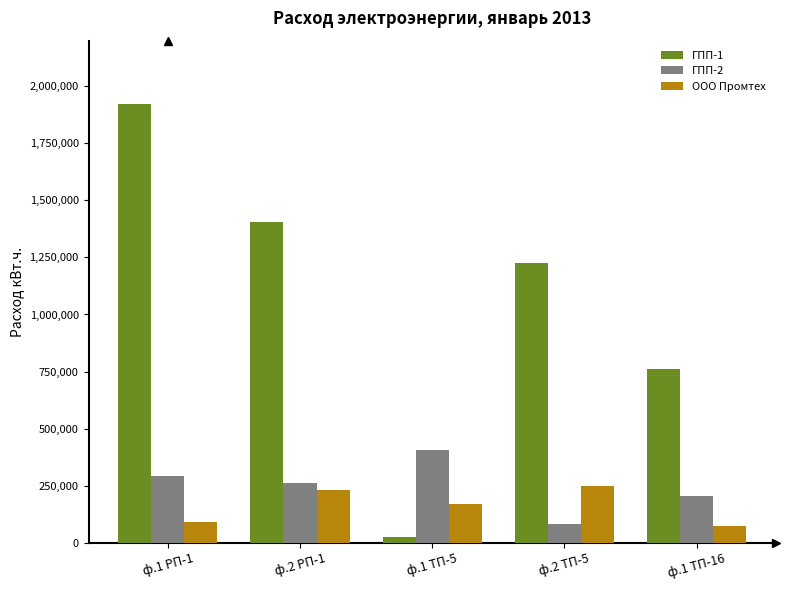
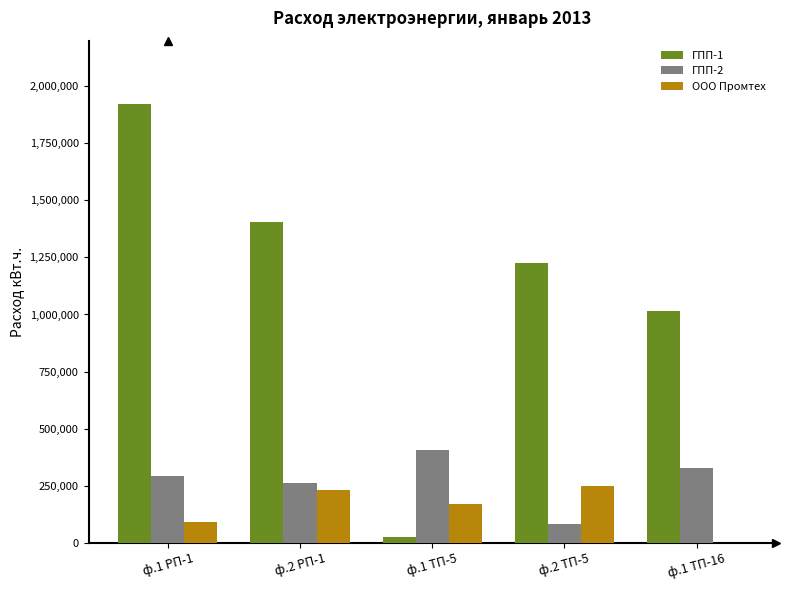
ГПП-1, ф.1 ТП-16: 760,000 -> 1,020,000
ГПП-2, ф.1 ТП-16: 200,000 -> 330,000
ООО Промтех, ф.1 ТП-16: 70,000 -> 0
